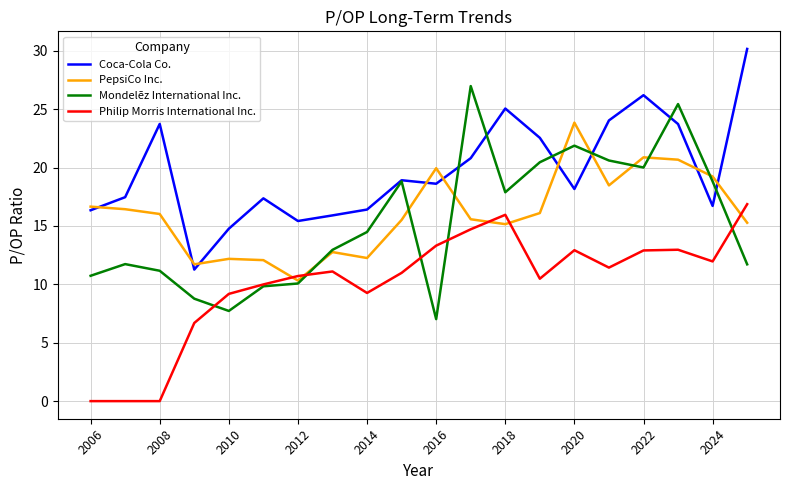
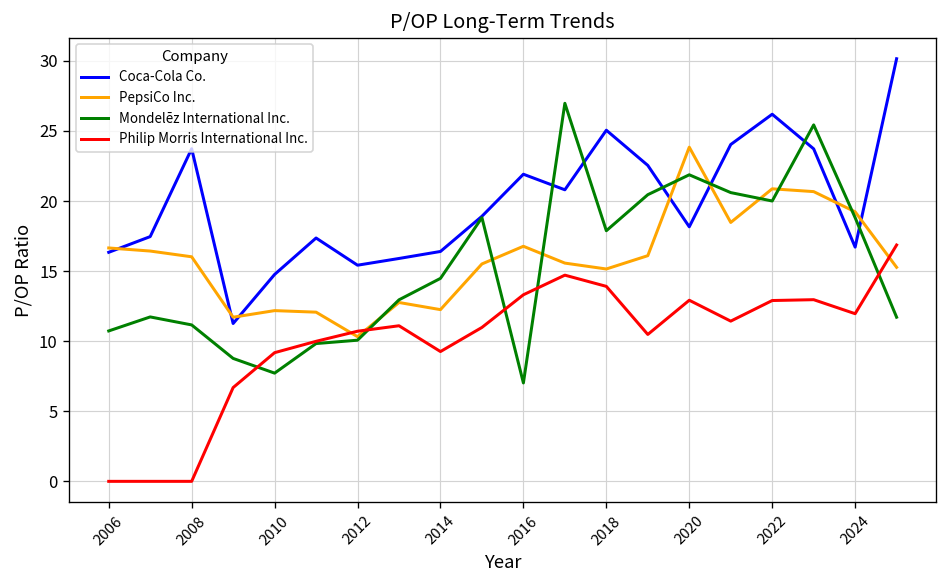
Coca-Cola Co., 2016: 18.6 -> 21.9
PepsiCo Inc., 2016: 19.9 -> 16.8
Philip Morris International Inc., 2018: 16.0 -> 13.9
